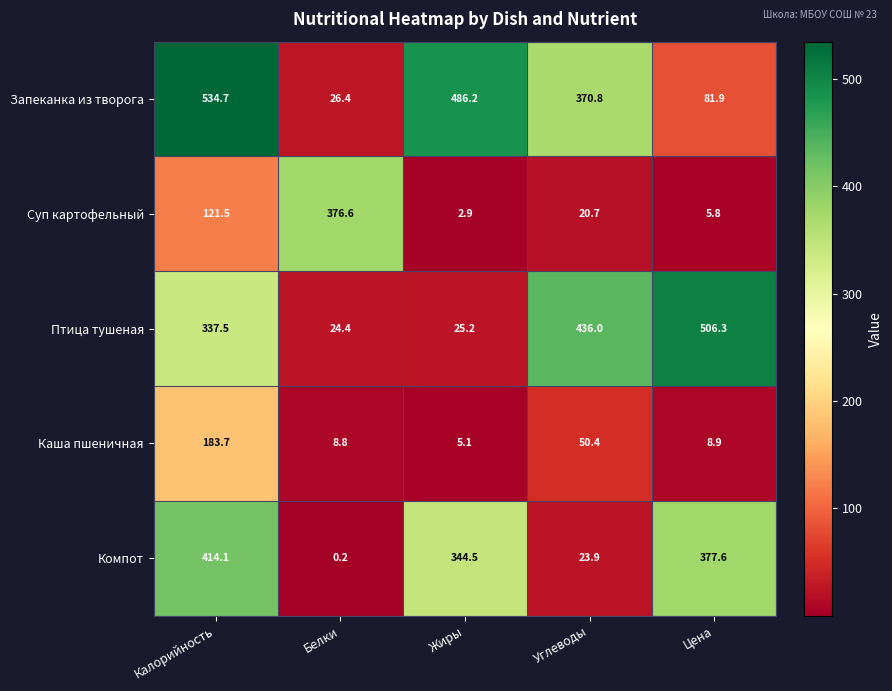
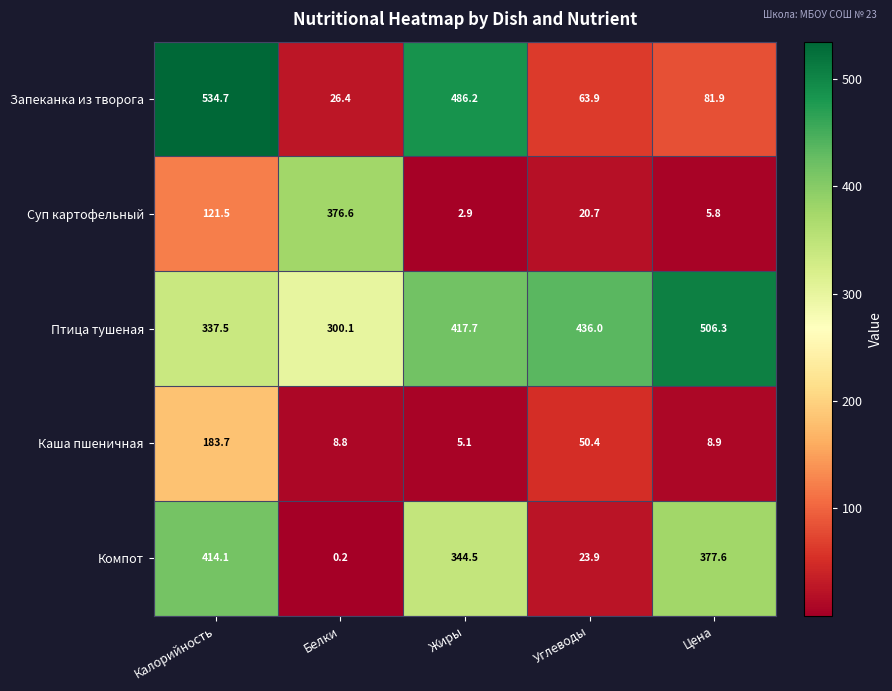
Запеканка из творога, Углеводы: 370.8 -> 63.9
Птица тушеная, Белки: 24.4 -> 300.1
Птица тушеная, Жиры: 25.2 -> 417.7
